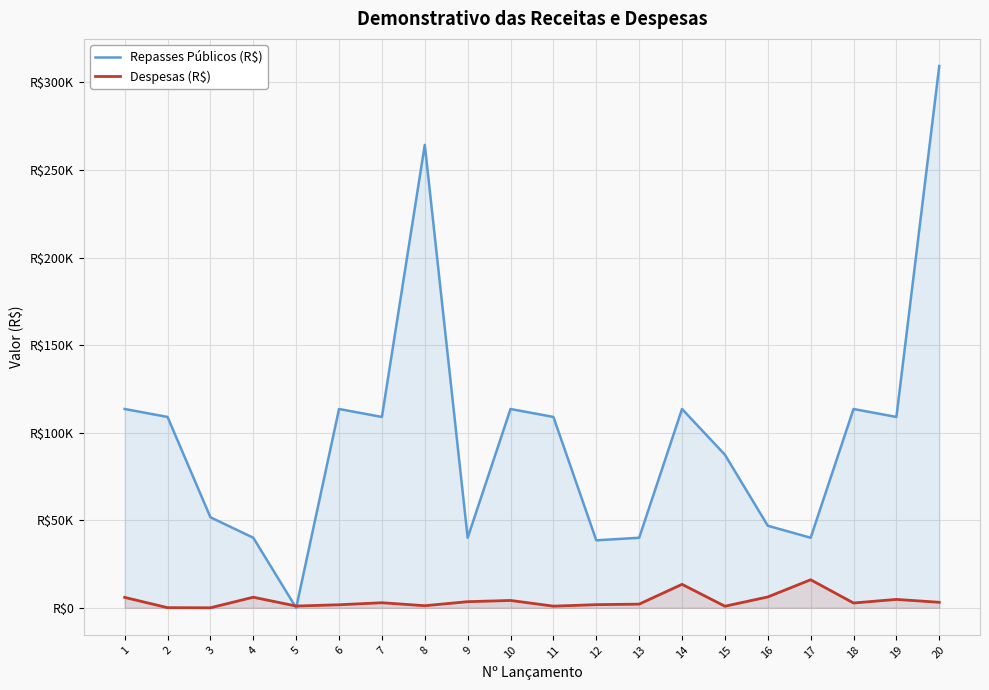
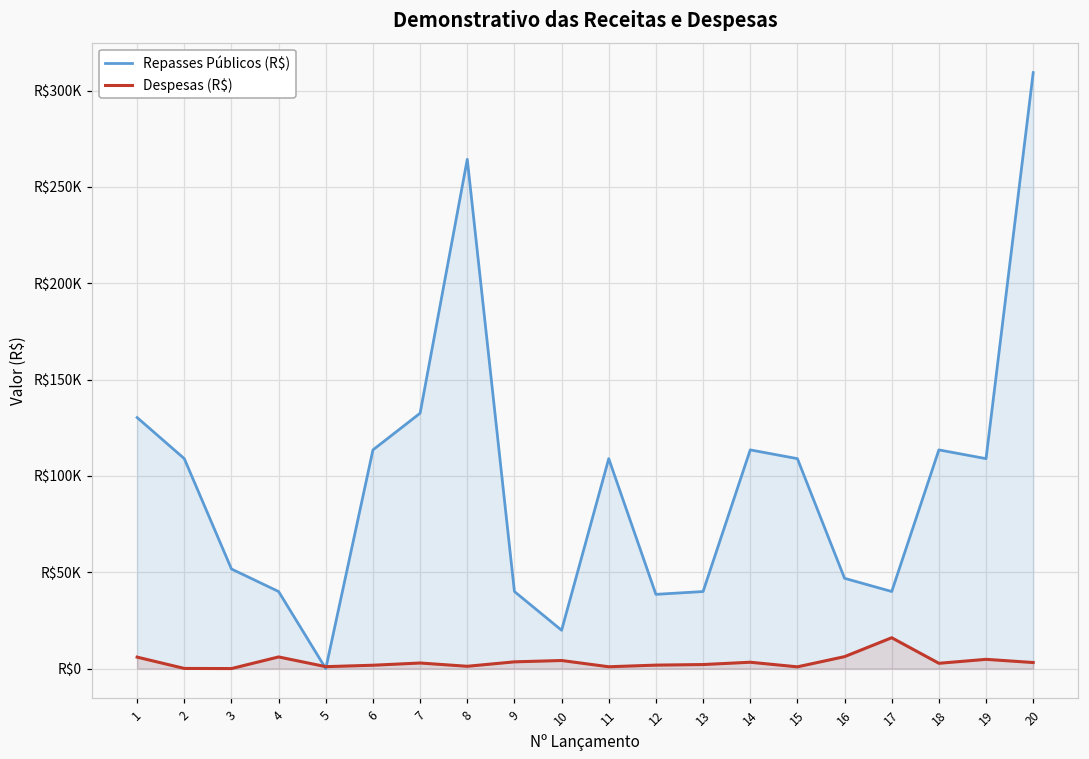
Repasses Públicos (R$), 1: R$114000 -> R$130000
Repasses Públicos (R$), 7: R$109000 -> R$133000
Repasses Públicos (R$), 10: R$114000 -> R$20000
Despesas (R$), 14: R$13000 -> R$3000
Repasses Públicos (R$), 15: R$87000 -> R$109000
